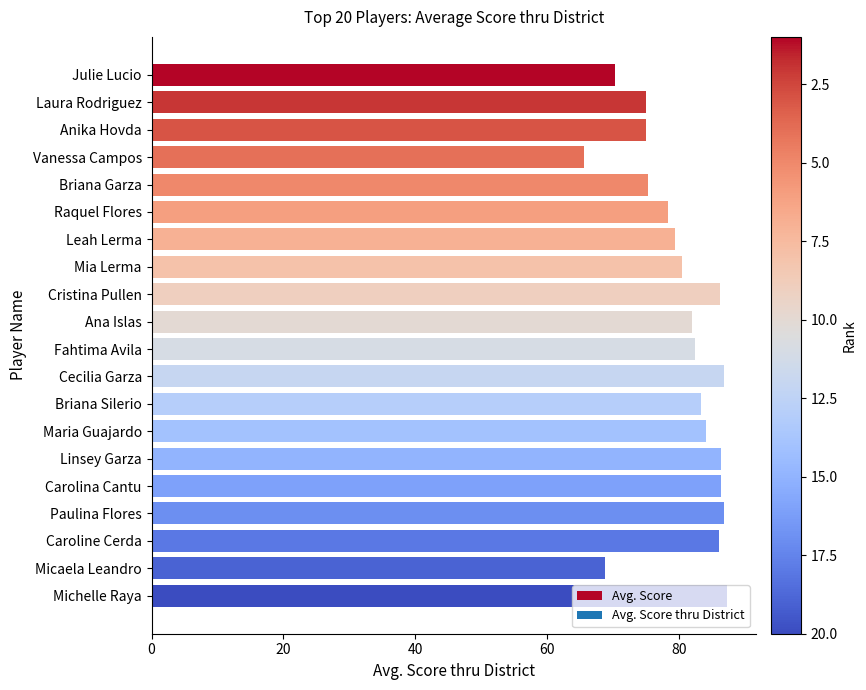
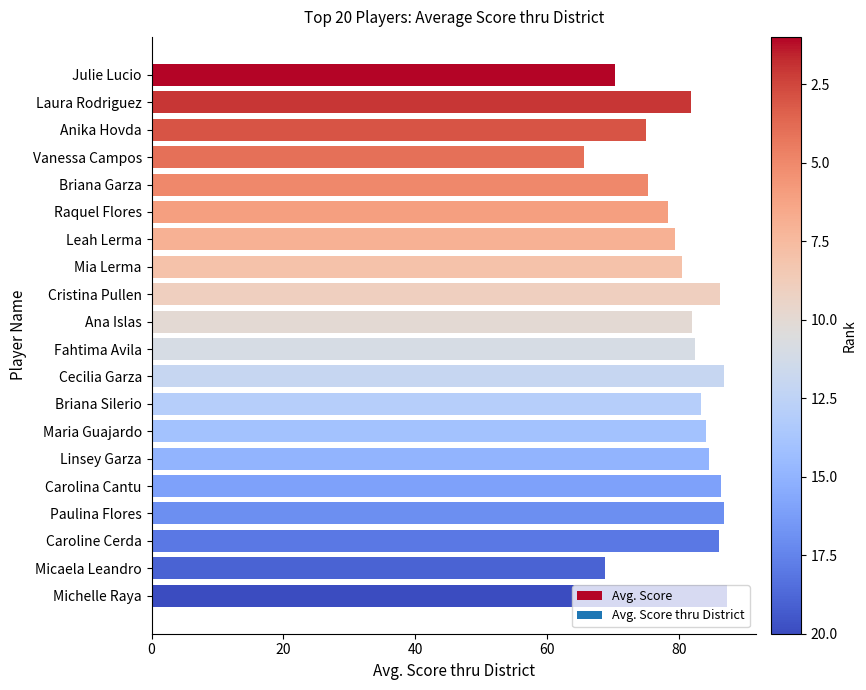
Laura Rodriguez: 75 -> 82
Linsey Garza: 86 -> 84
